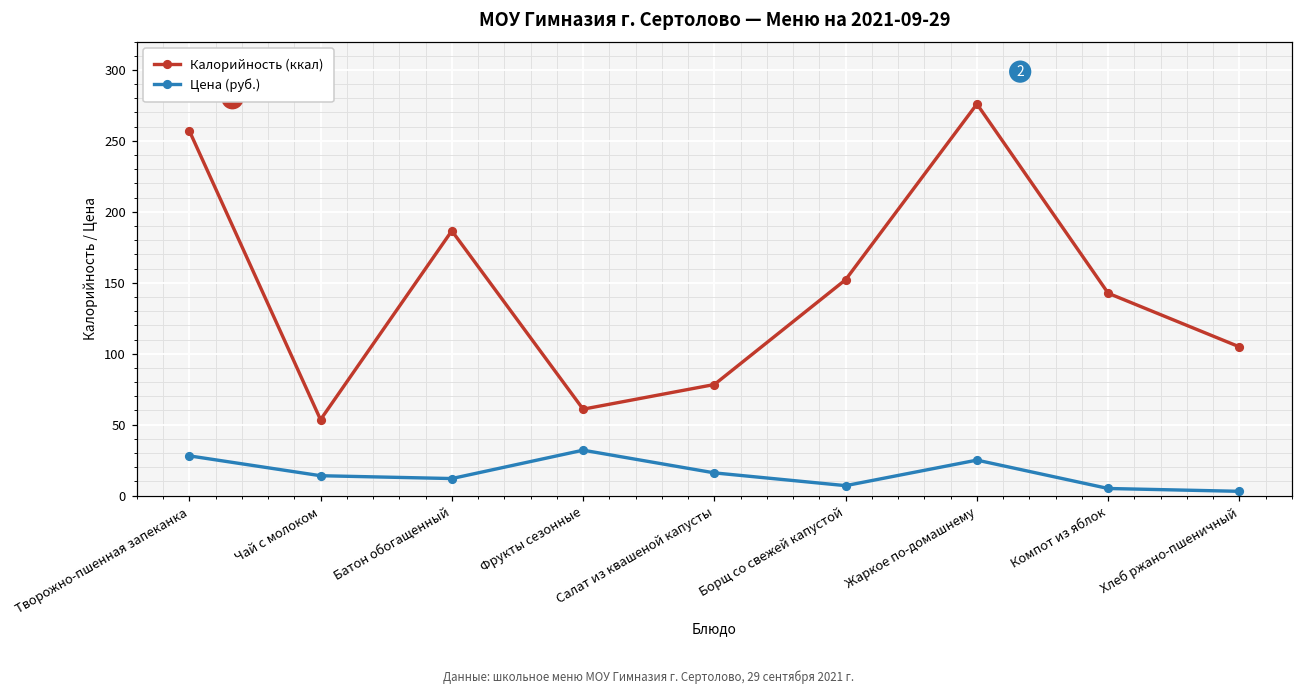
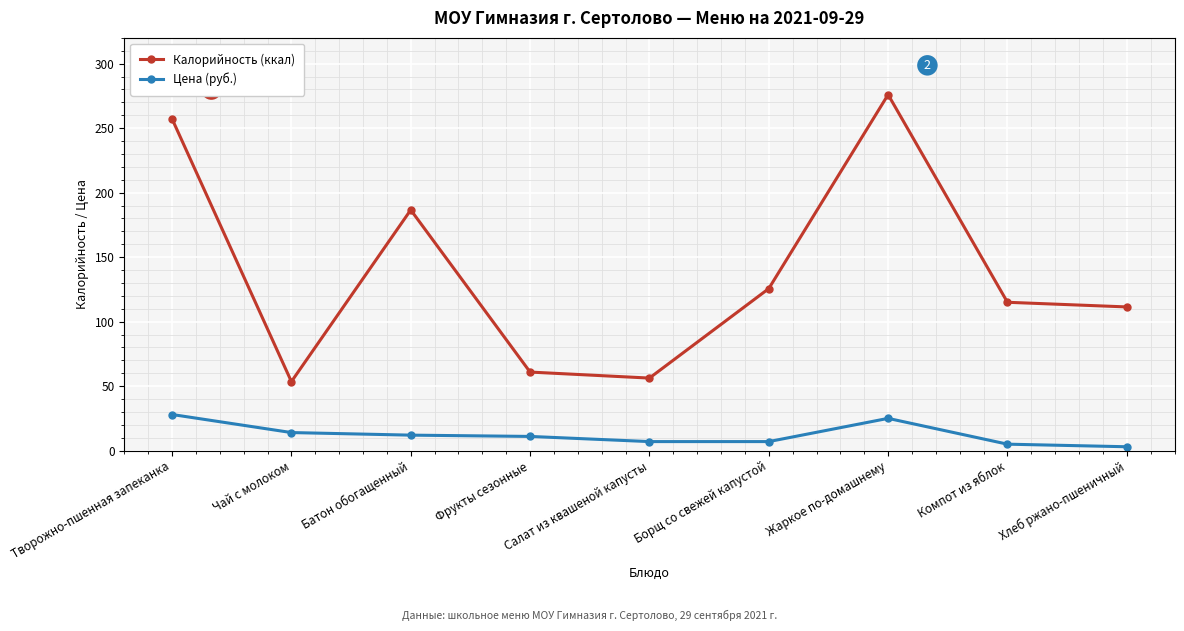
Цена (руб.), Фрукты сезонные: 32 -> 11
Калорийность (ккал), Салат из квашеной капусты: 78 -> 56
Цена (руб.), Салат из квашеной капусты: 16 -> 7
Калорийность (ккал), Борщ со свежей капустой: 152 -> 126
Калорийность (ккал), Компот из яблок: 143 -> 115
Калорийность (ккал), Хлеб ржано-пшеничный: 105 -> 111
